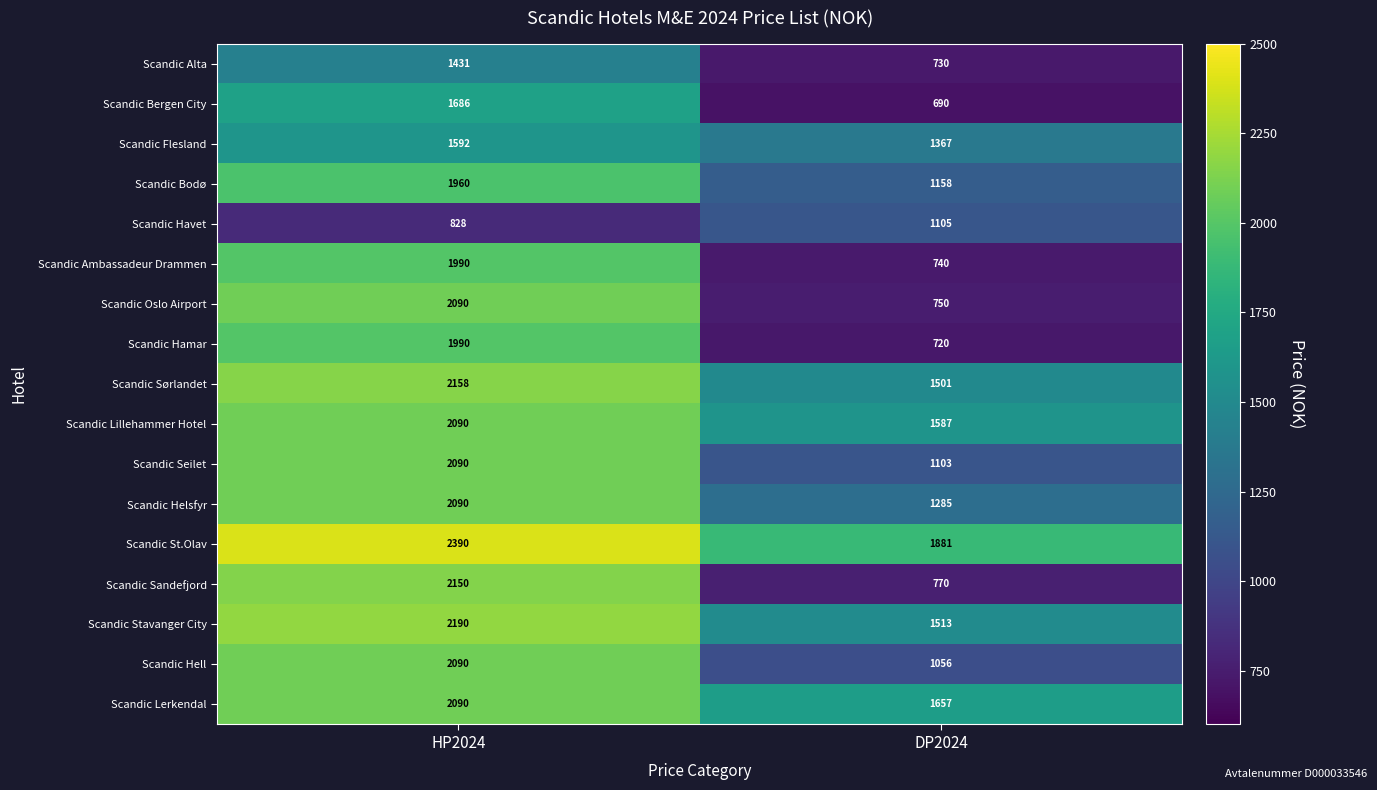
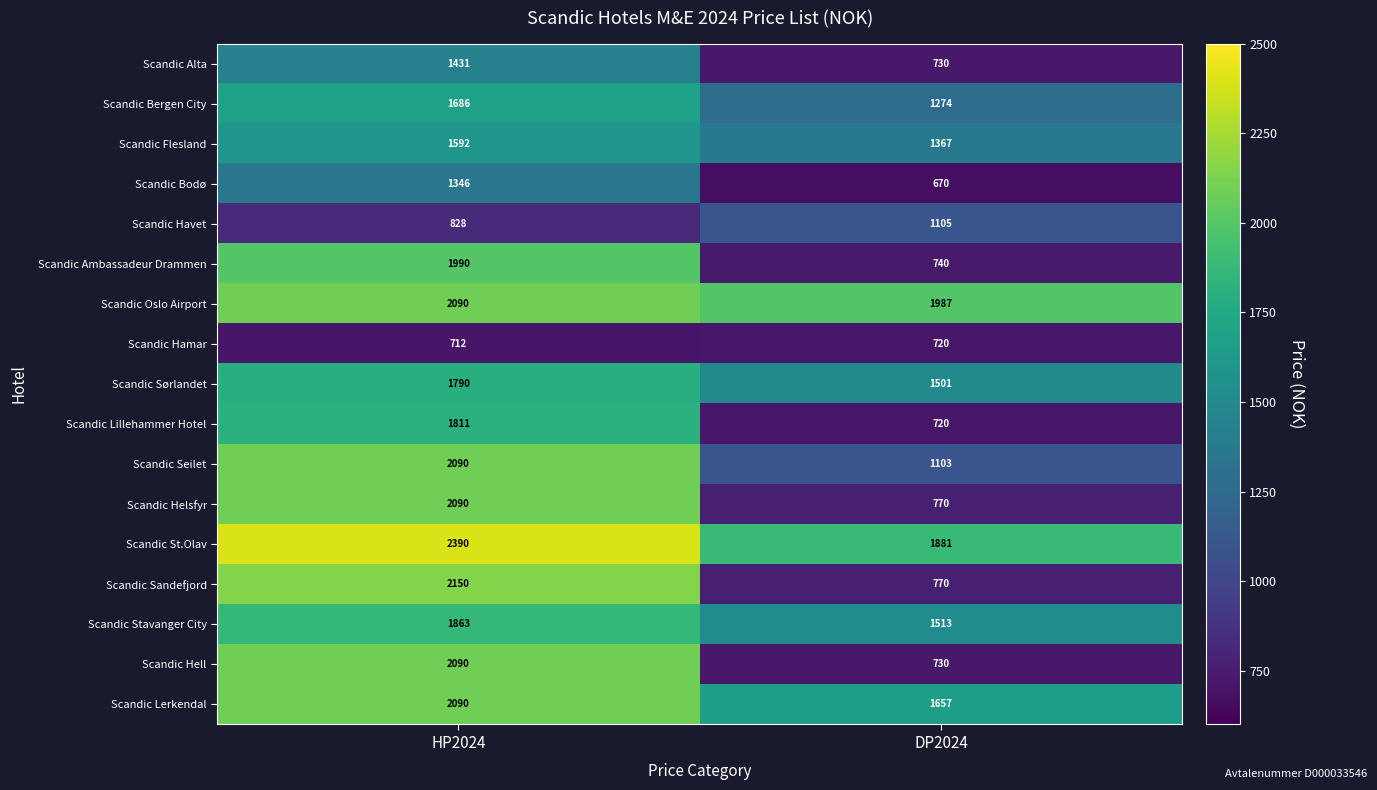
Scandic Bergen City, DP2024: 690 -> 1274
Scandic Bodø, HP2024: 1960 -> 1346
Scandic Bodø, DP2024: 1158 -> 670
Scandic Oslo Airport, DP2024: 750 -> 1987
Scandic Hamar, HP2024: 1990 -> 712
Scandic Sørlandet, HP2024: 2158 -> 1790
Scandic Lillehammer Hotel, HP2024: 2090 -> 1811
Scandic Lillehammer Hotel, DP2024: 1587 -> 720
Scandic Helsfyr, DP2024: 1285 -> 770
Scandic Stavanger City, HP2024: 2190 -> 1863
Scandic Hell, DP2024: 1056 -> 730
